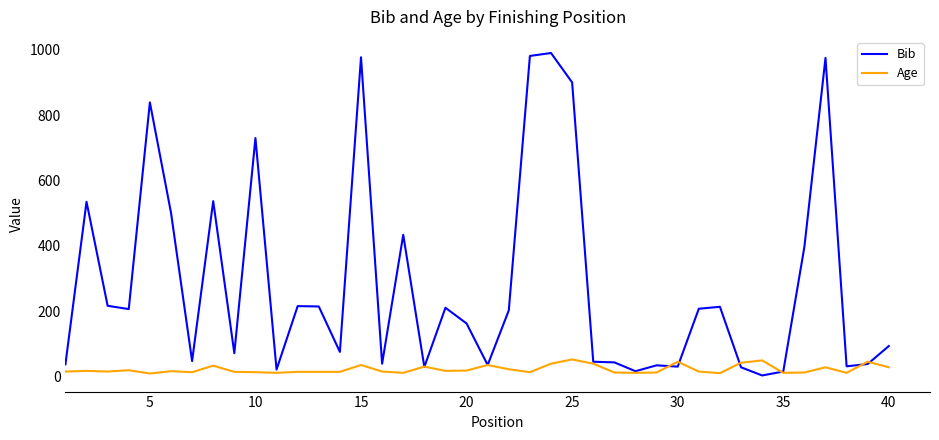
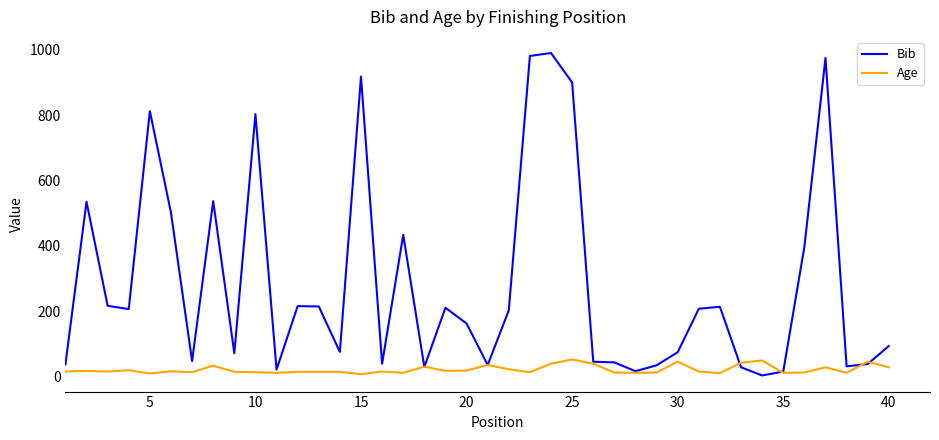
Bib, 5: 840 -> 810
Bib, 10: 730 -> 800
Bib, 15: 980 -> 920
Age, 15: 40 -> 10
Bib, 30: 30 -> 80
